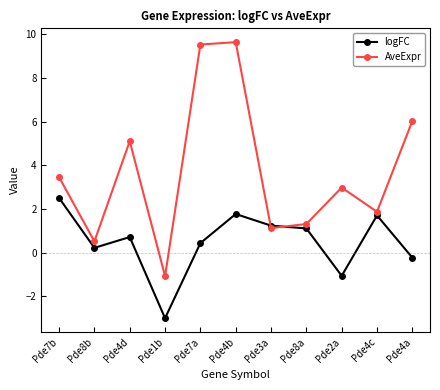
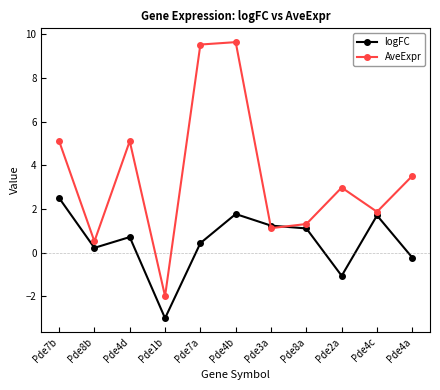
AveExpr, Pde7b: 3.5 -> 5.1
AveExpr, Pde1b: -1.1 -> -2.0
AveExpr, Pde4a: 6.0 -> 3.5
